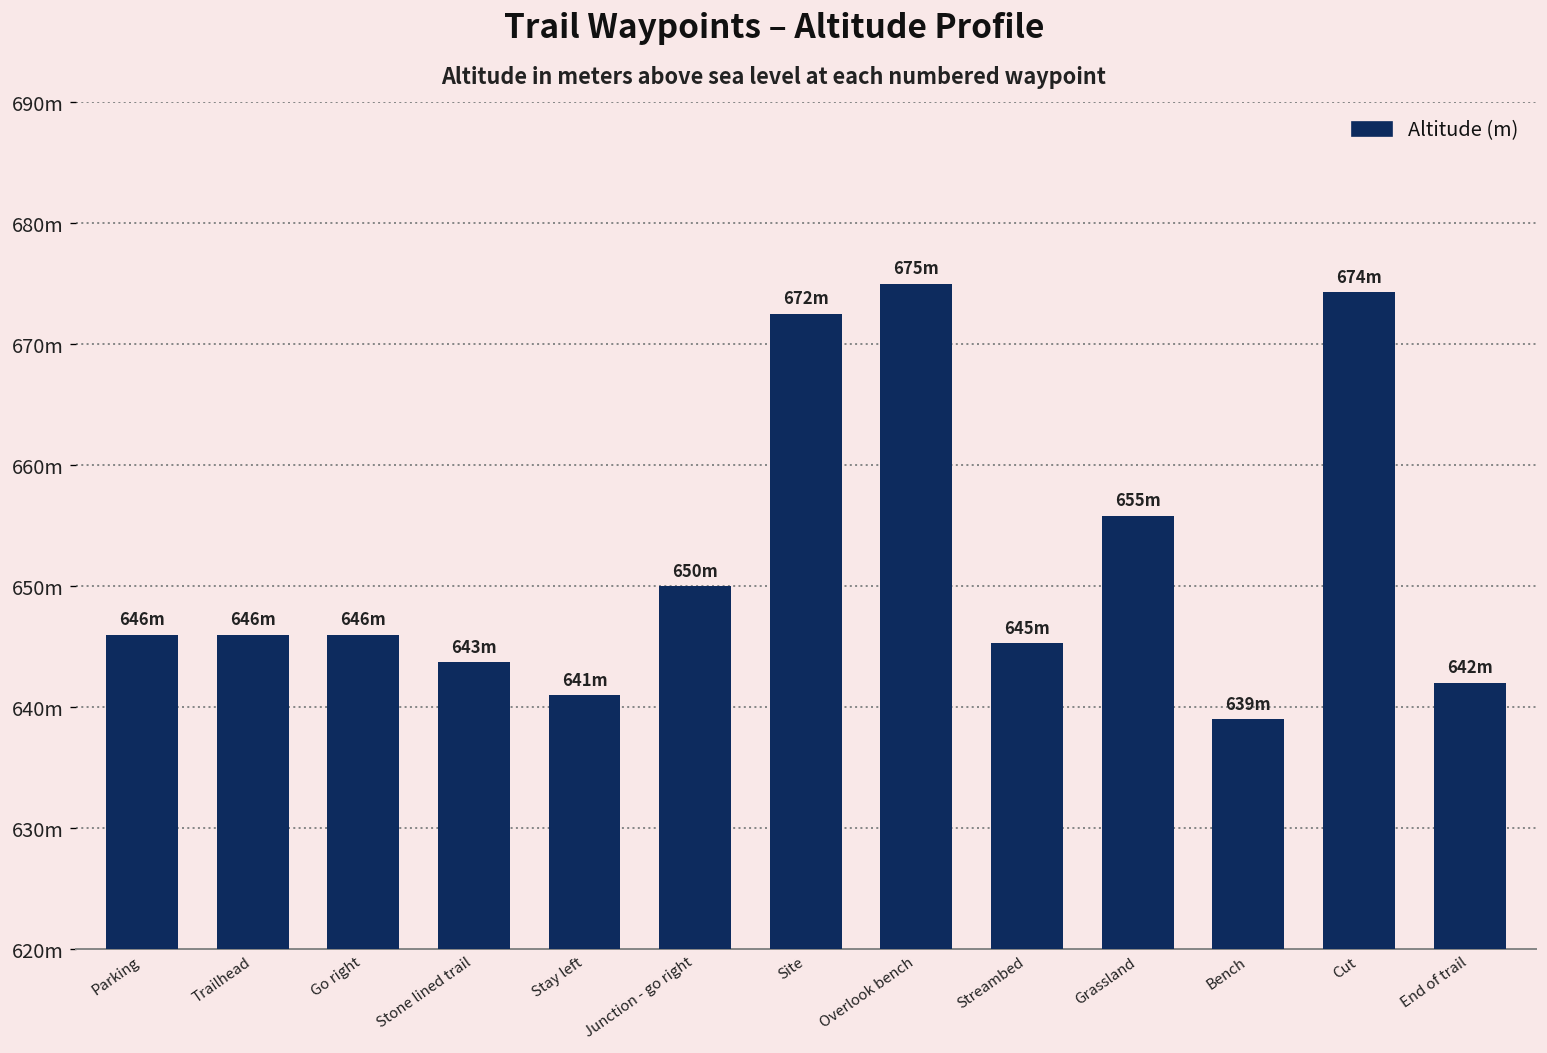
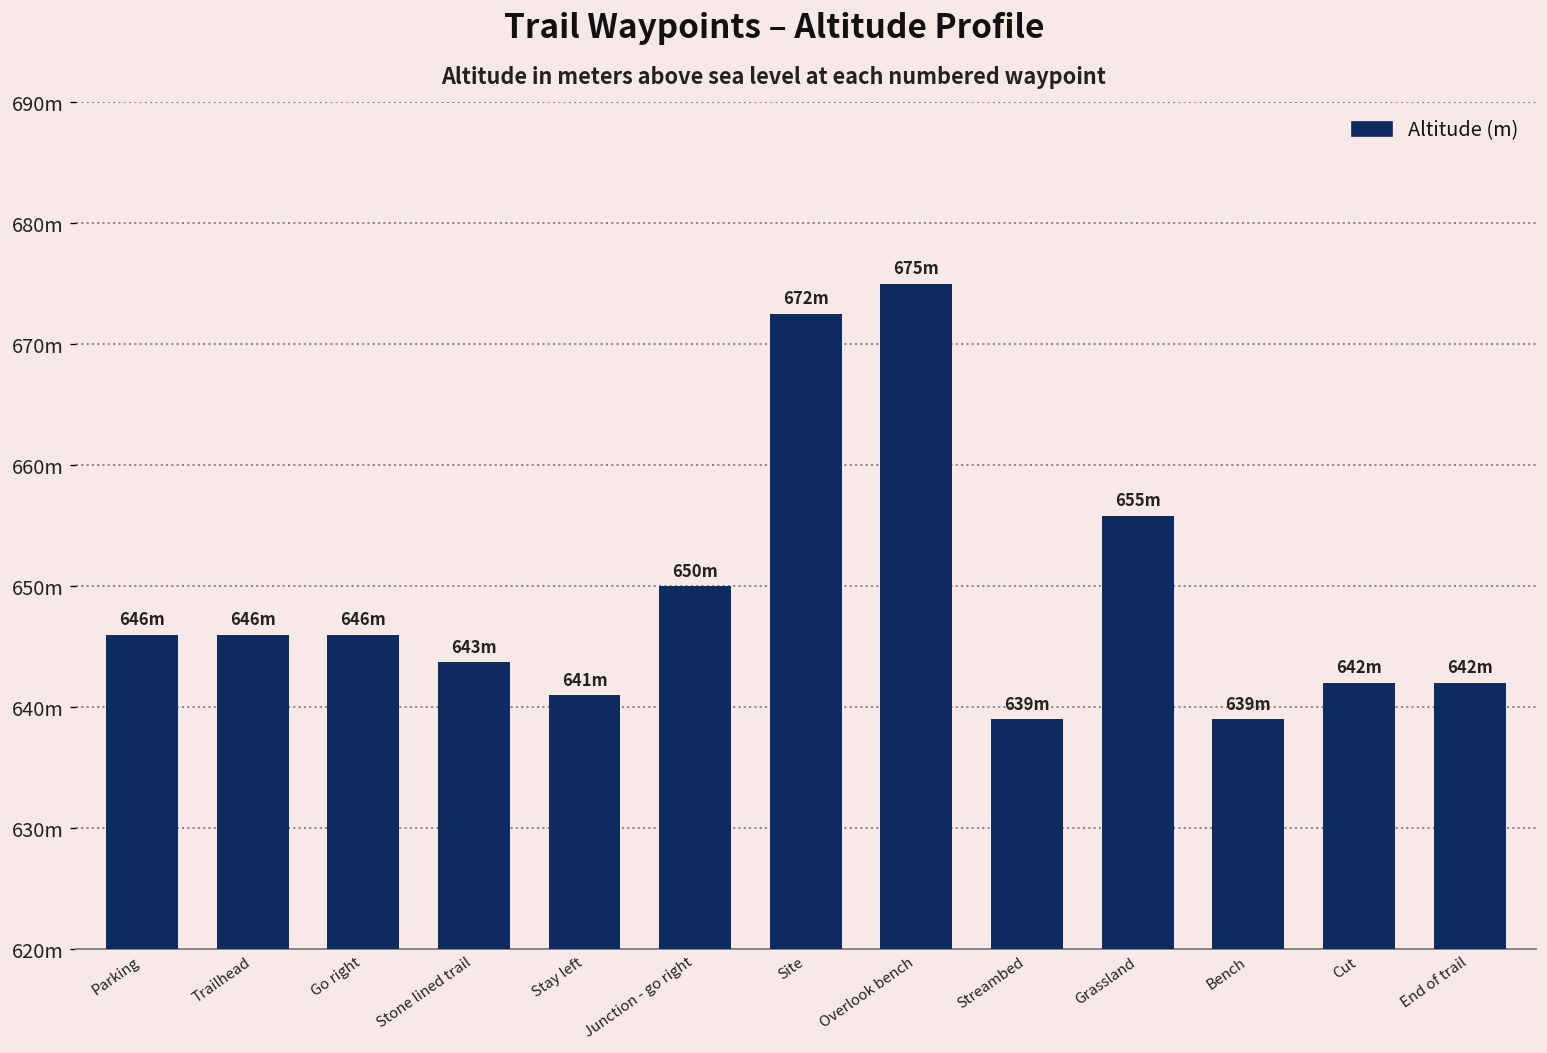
Streambed: 645m -> 639m
Cut: 674m -> 642m
